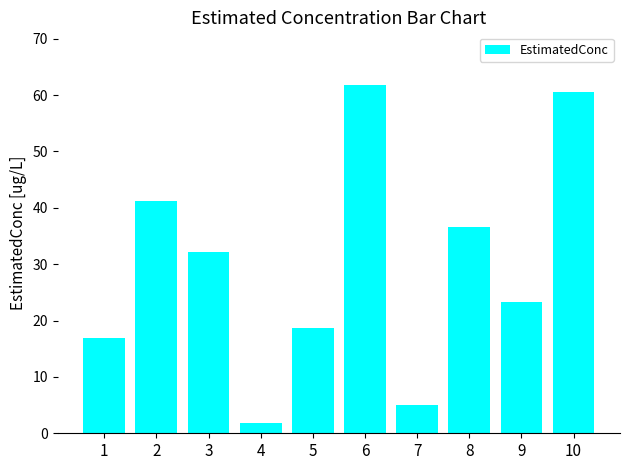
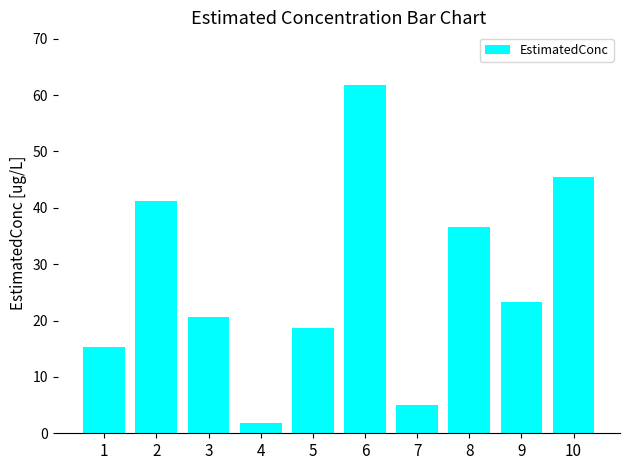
1: 17 -> 15
3: 32 -> 21
10: 61 -> 45
